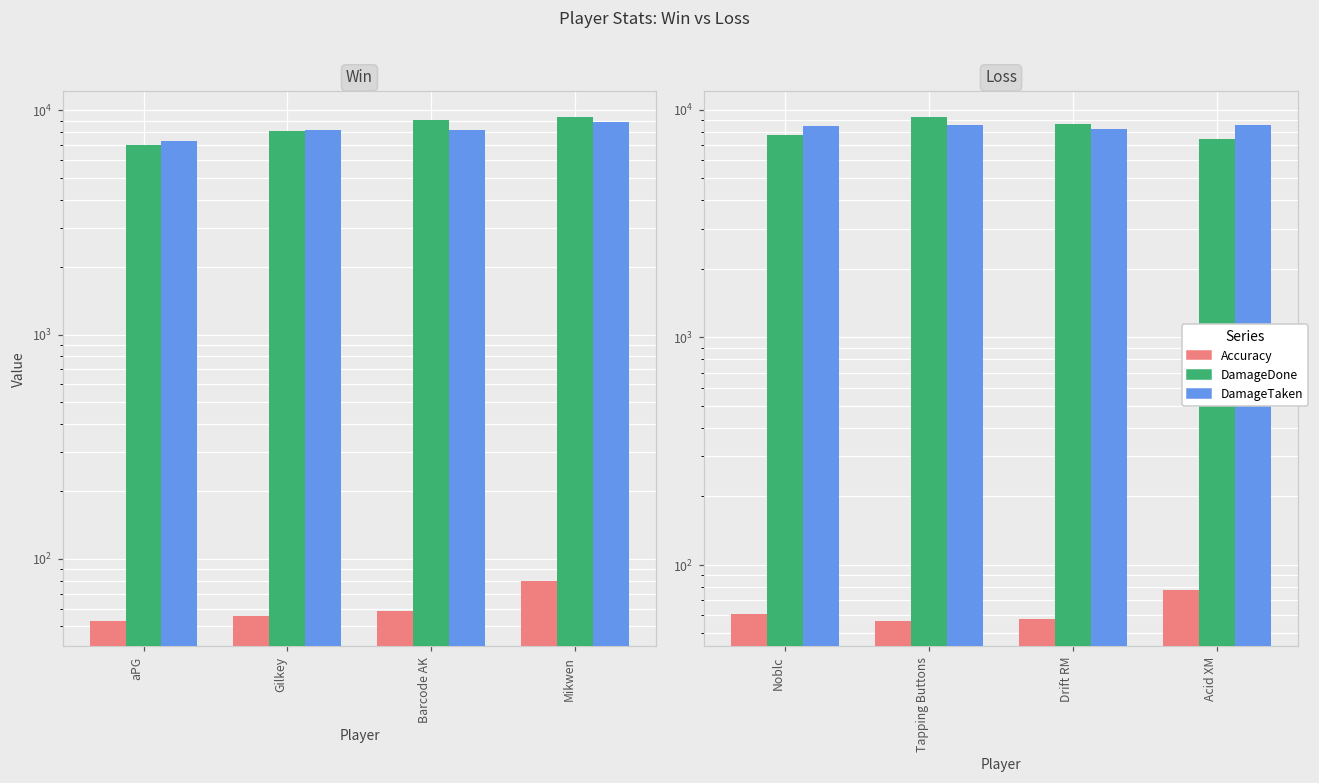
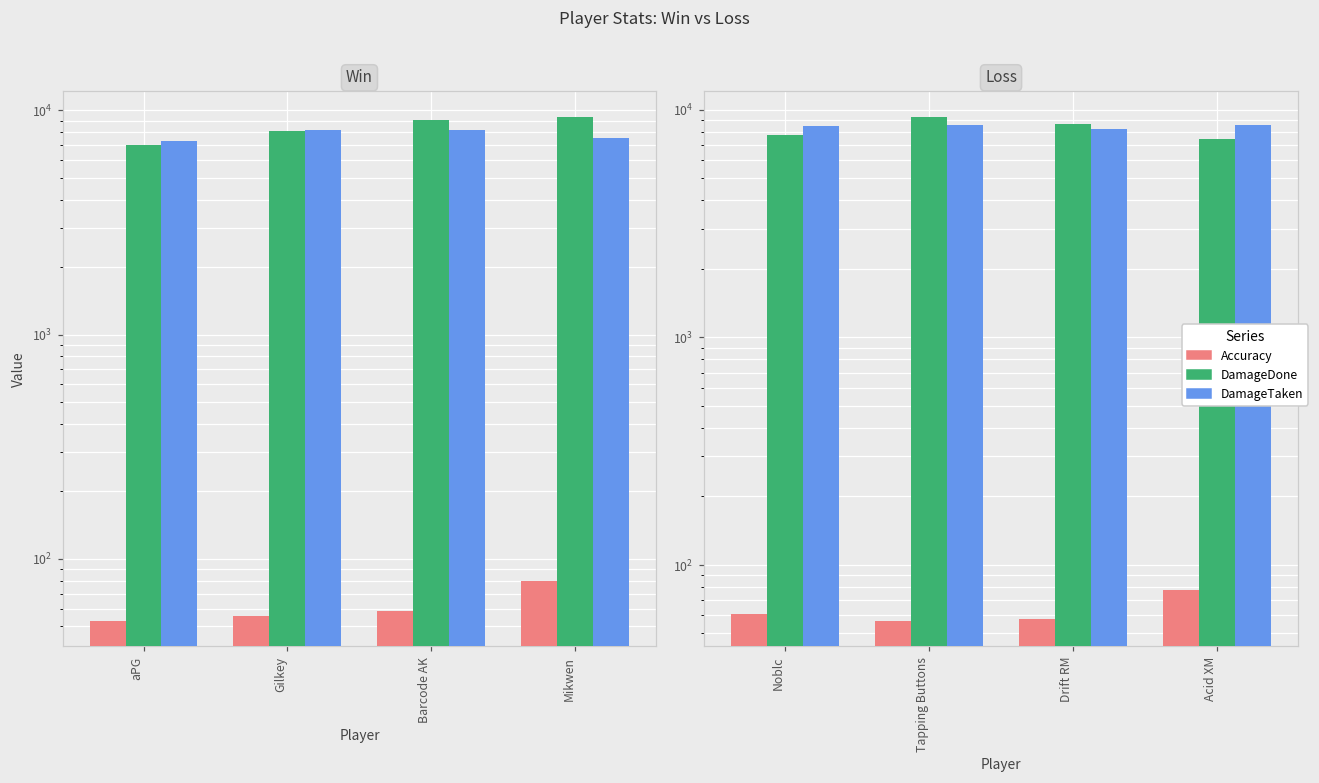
Win, DamageTaken, Mikwen: 9000 -> 7500
